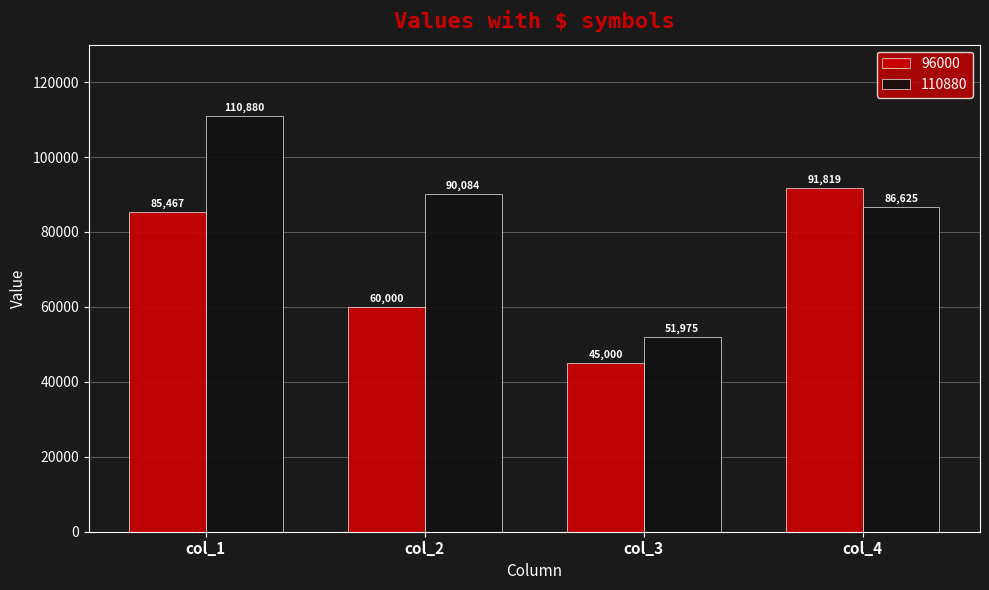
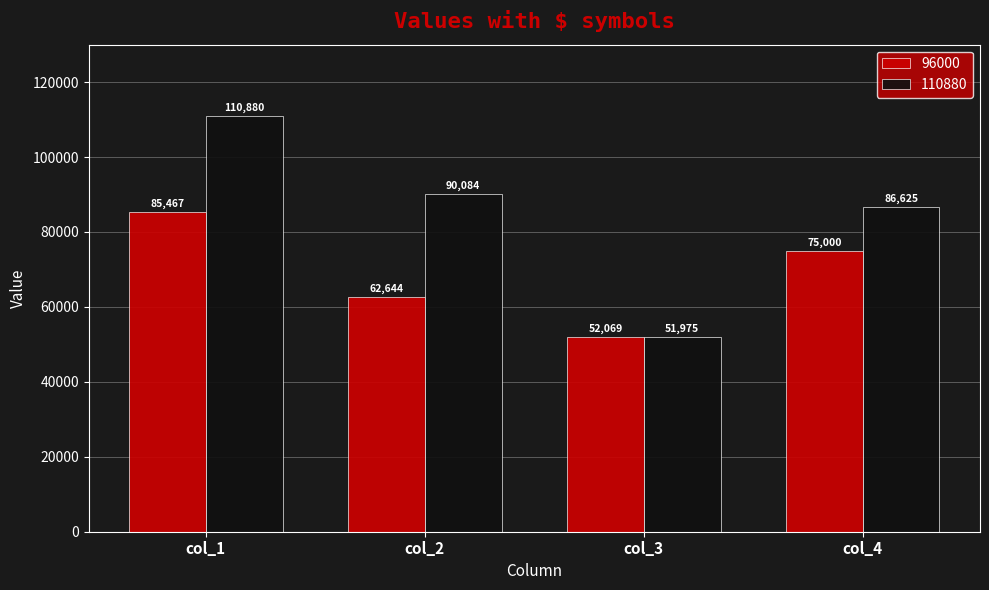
96000, col_2: 60,000 -> 62,644
96000, col_3: 45,000 -> 52,069
96000, col_4: 91,819 -> 75,000
